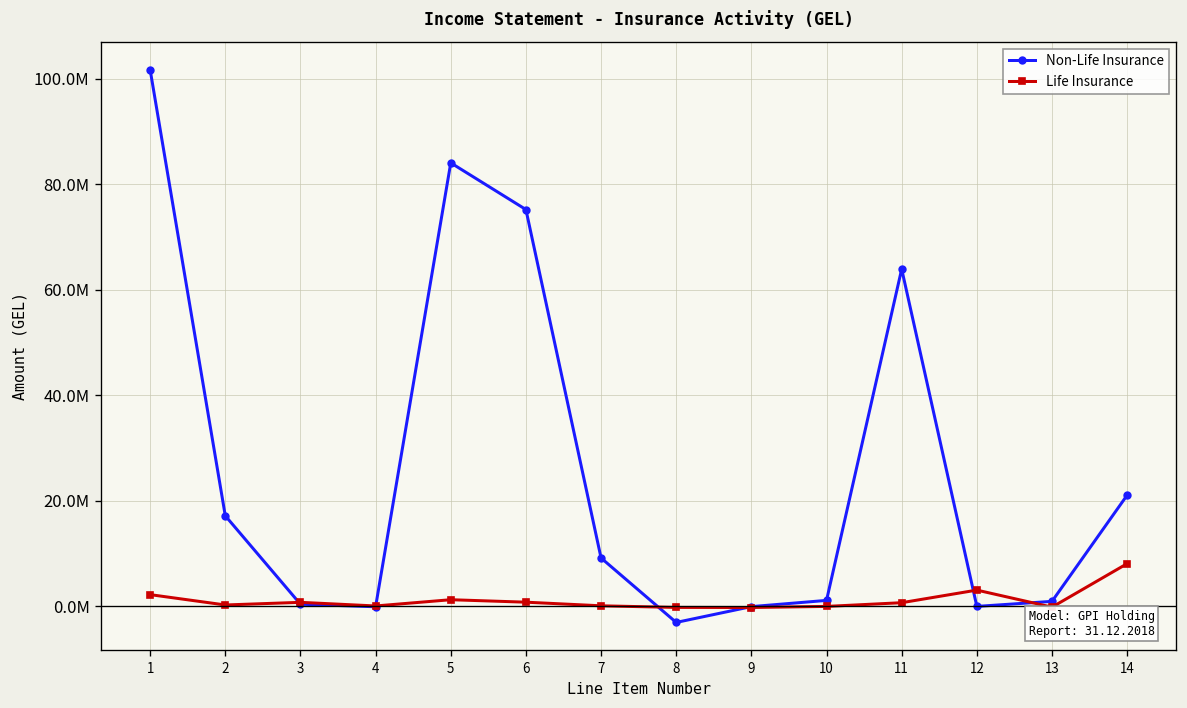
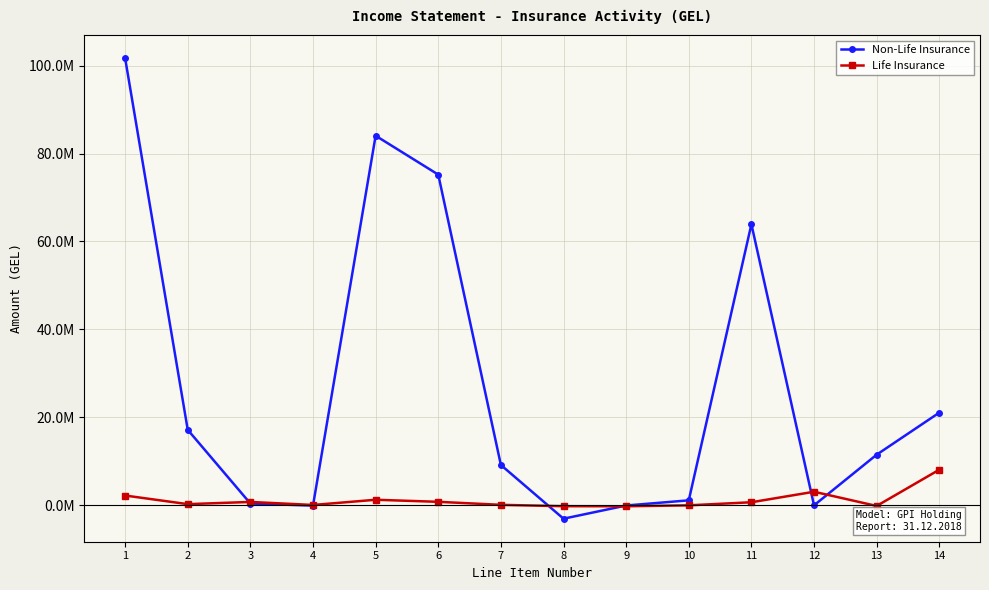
Non-Life Insurance, 13: 1000000 -> 12000000
